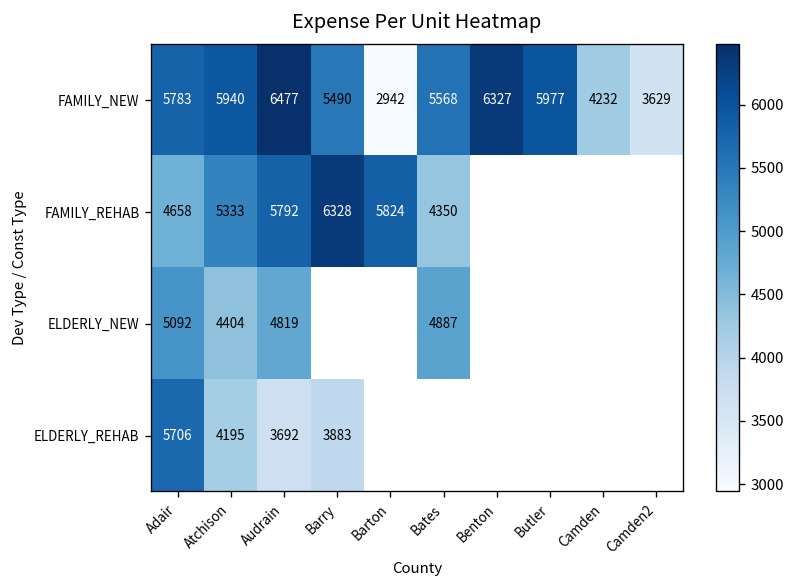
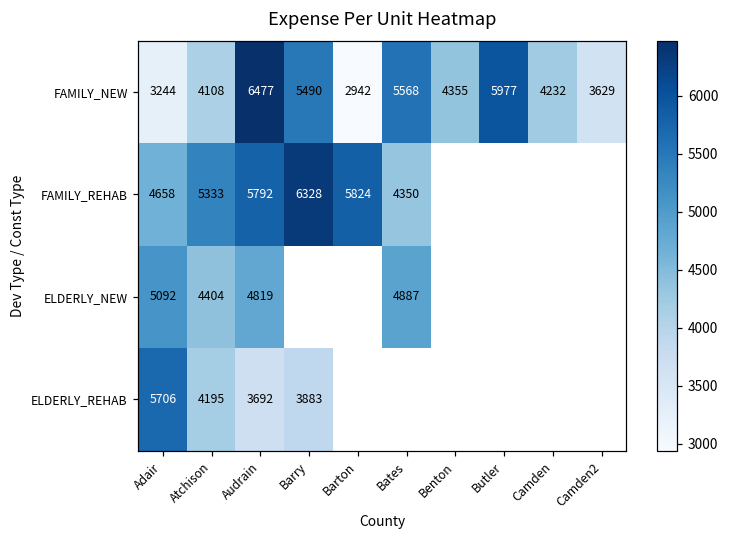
FAMILY_NEW, Adair: 5783 -> 3244
FAMILY_NEW, Atchison: 5940 -> 4108
FAMILY_NEW, Benton: 6327 -> 4355
